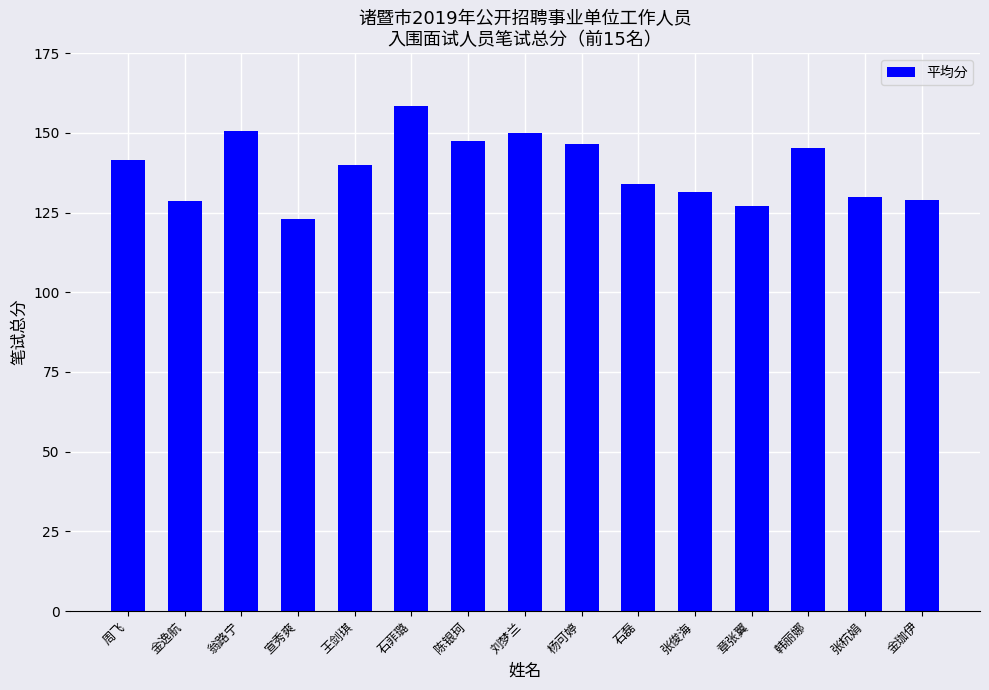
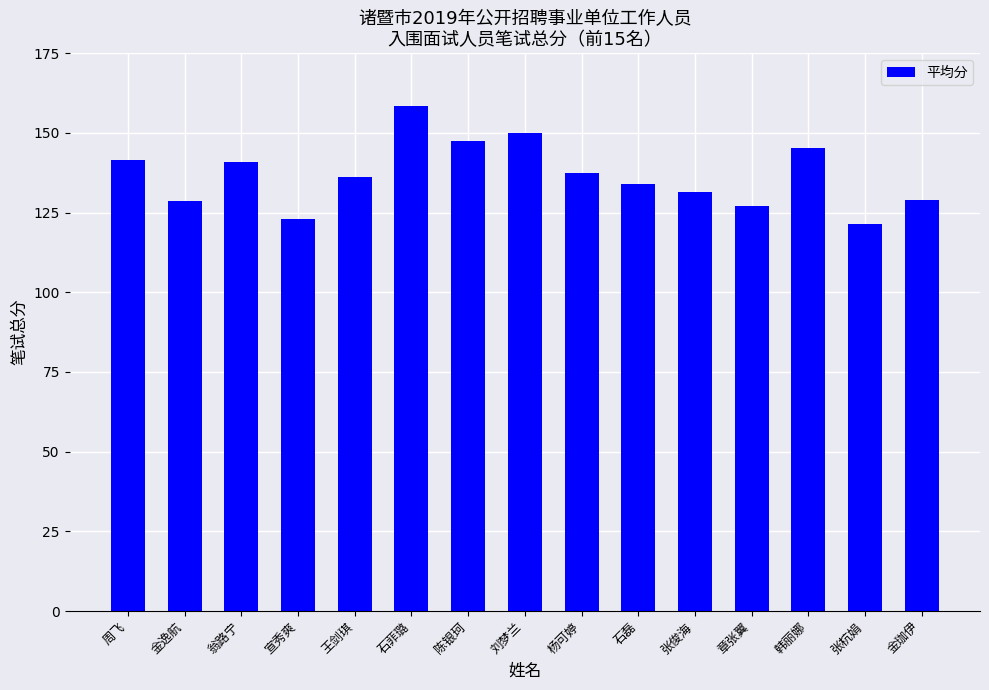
翁路宁: 151 -> 141
王剑琪: 140 -> 136
杨可婷: 147 -> 137
张杭娟: 130 -> 122
